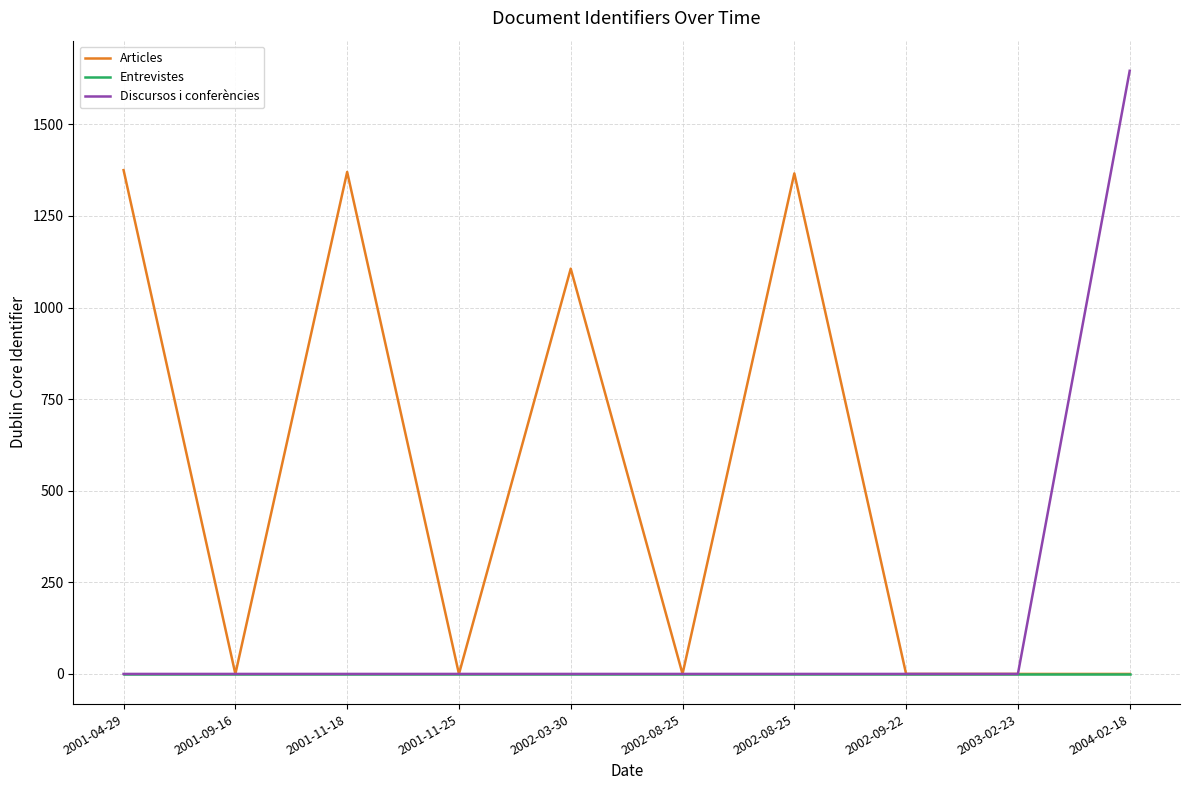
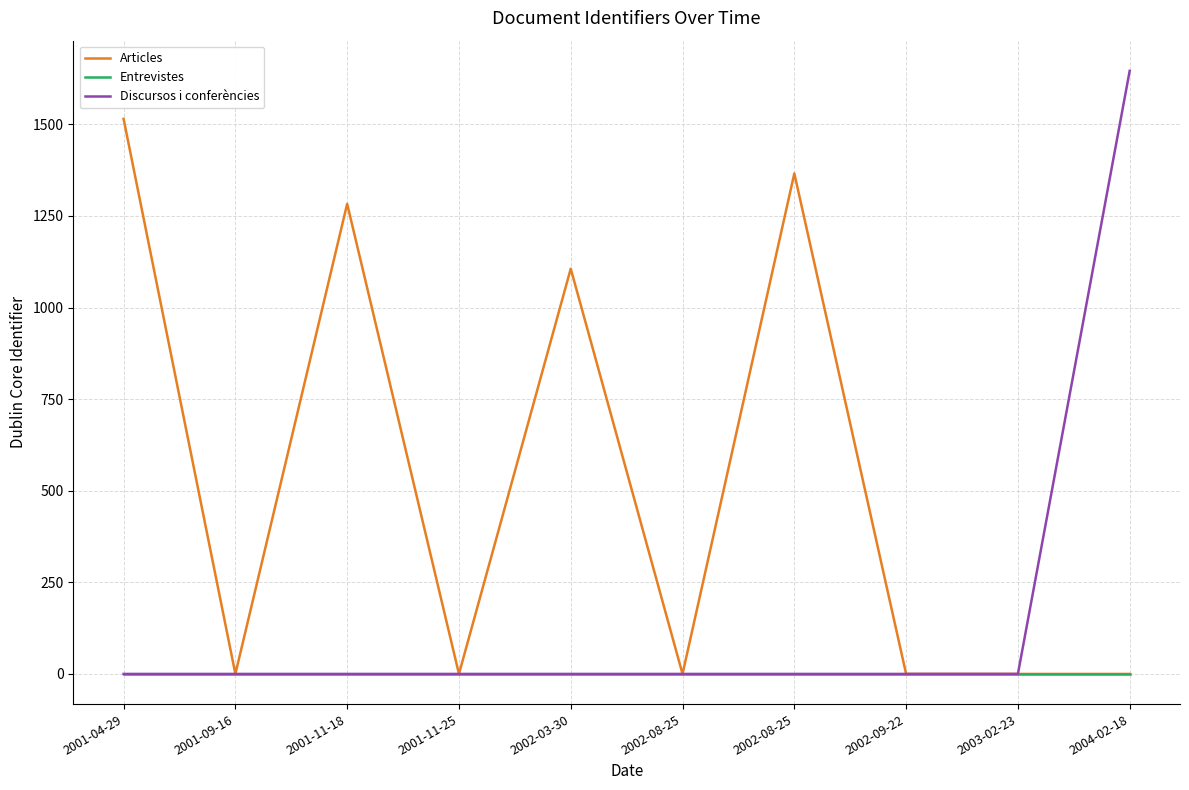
Articles, 2001-04-29: 1380 -> 1520
Articles, 2001-11-18: 1370 -> 1280
